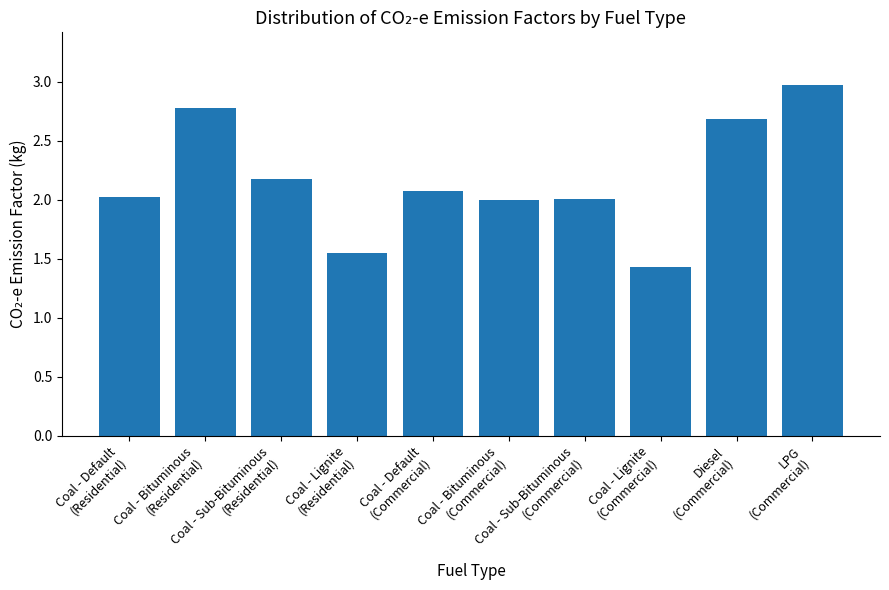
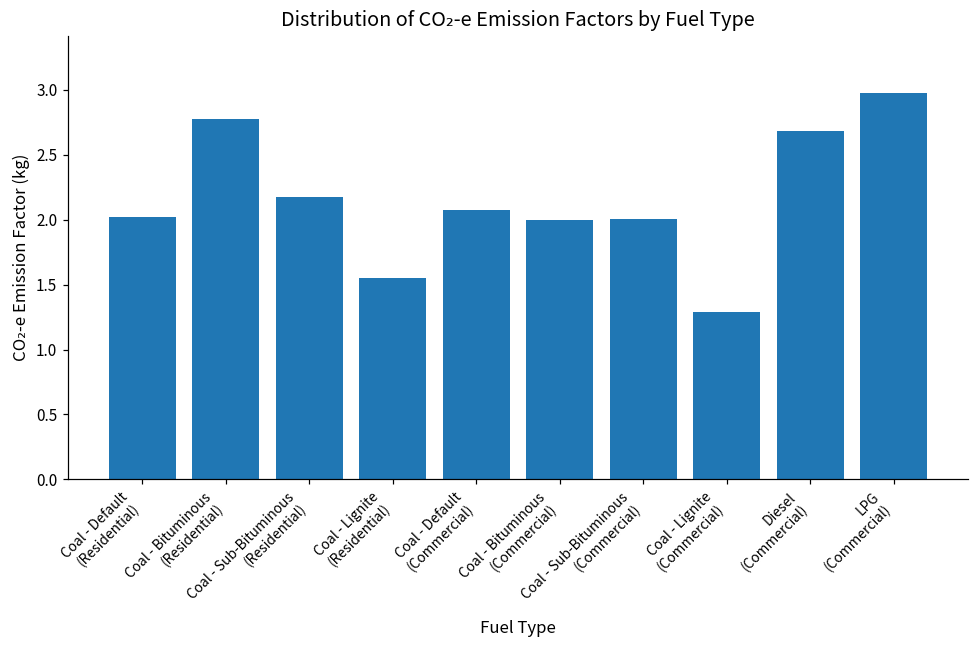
Coal - Lignite (Commercial): 1.43 -> 1.29
